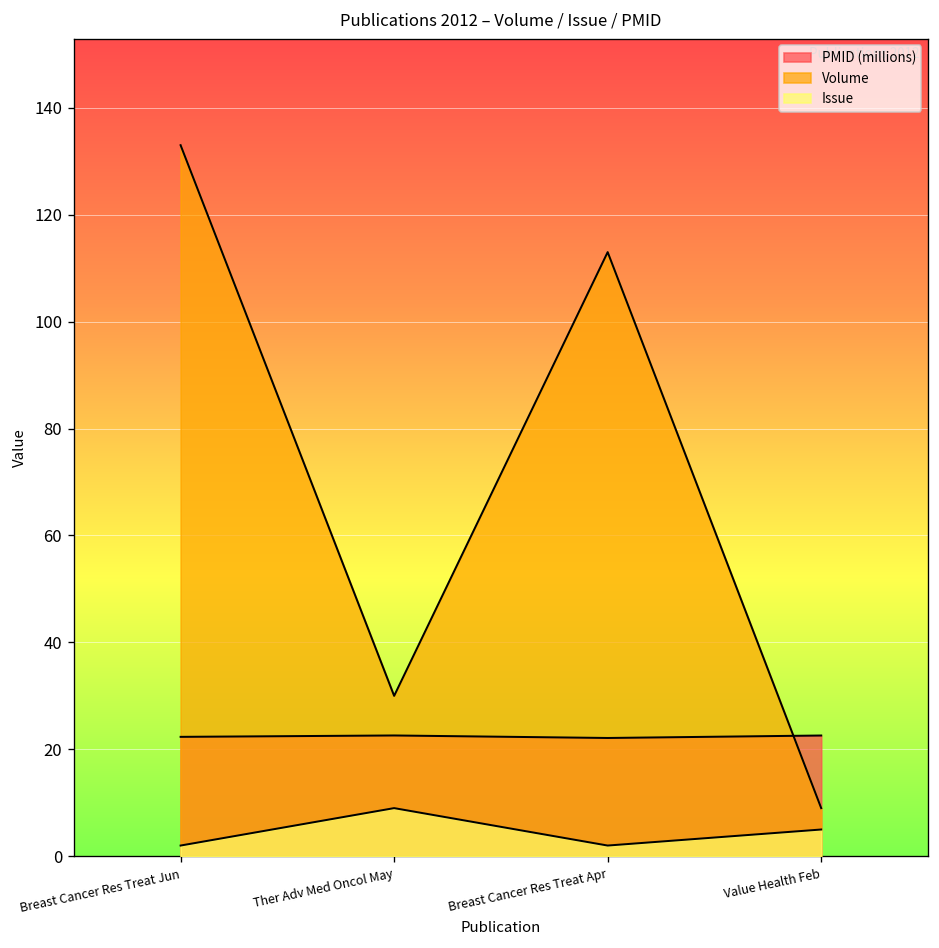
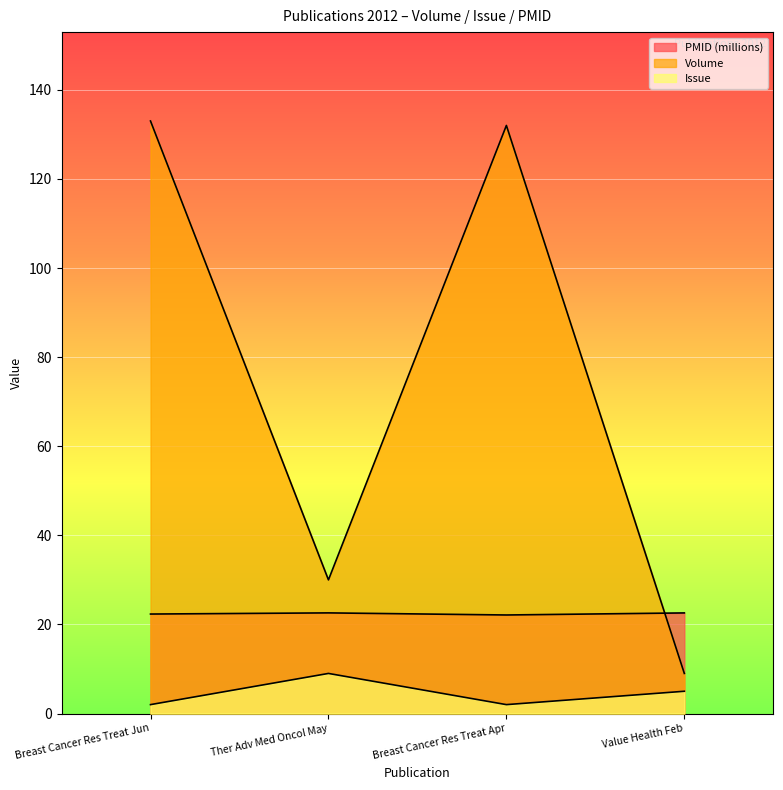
Volume, Breast Cancer Res Treat Apr: 113 -> 132
